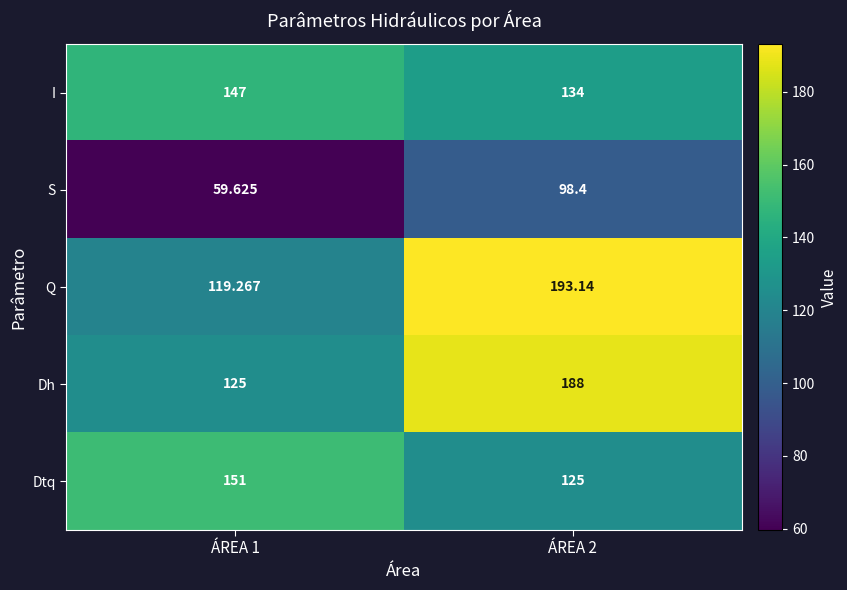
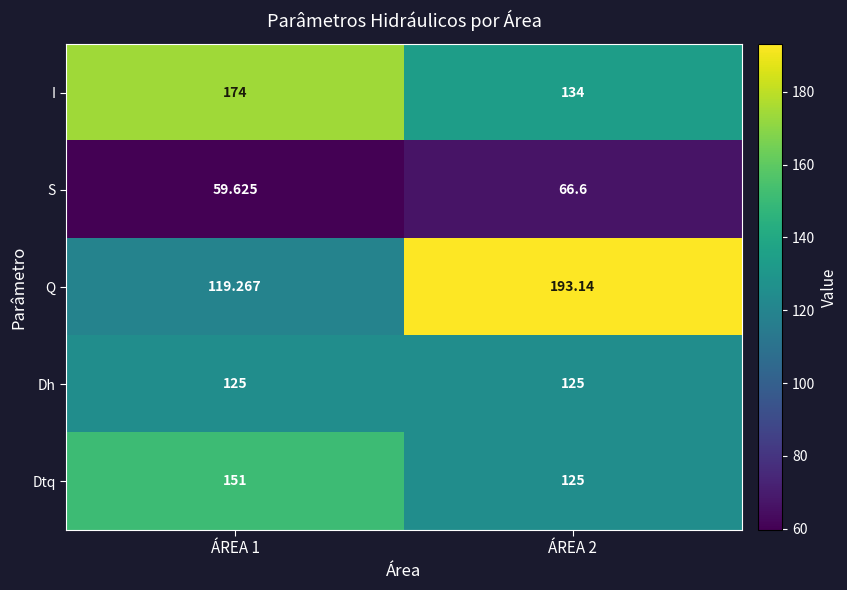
I, ÁREA 1: 147 -> 174
S, ÁREA 2: 98.4 -> 66.6
Dh, ÁREA 2: 188 -> 125
